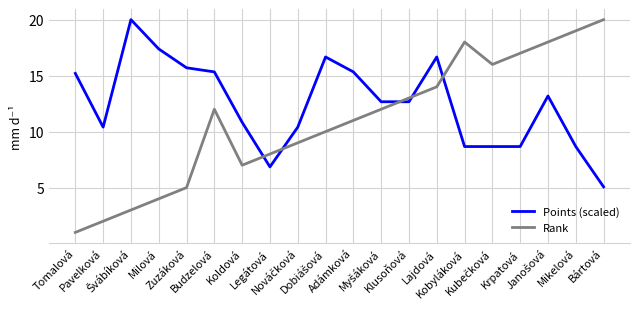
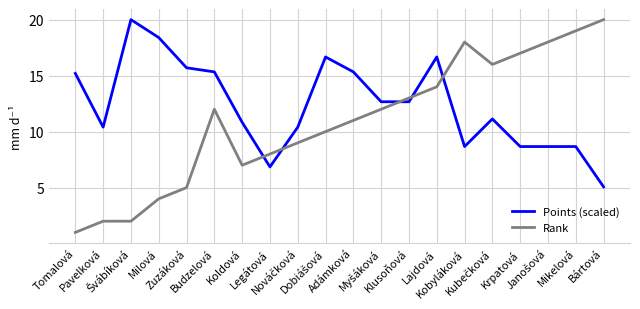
Rank, Švábíková: 3 -> 2
Points (scaled), Milová: 17.4 -> 18.4
Points (scaled), Kubečková: 8.7 -> 11.1
Points (scaled), Janošová: 13.2 -> 8.7
